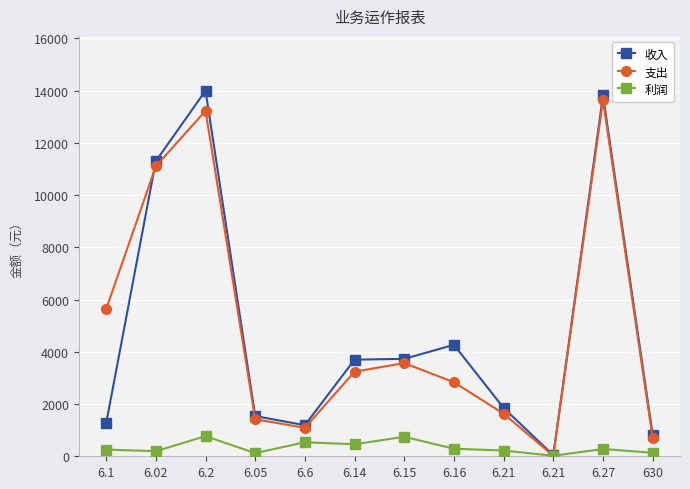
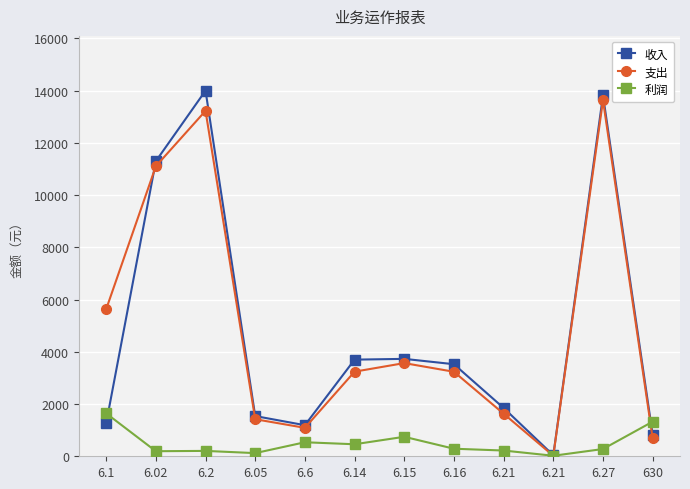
利润, 6.1: 300 -> 1600
利润, 6.2: 800 -> 200
收入, 6.16: 4300 -> 3500
支出, 6.16: 2800 -> 3200
利润, 630: 100 -> 1300
